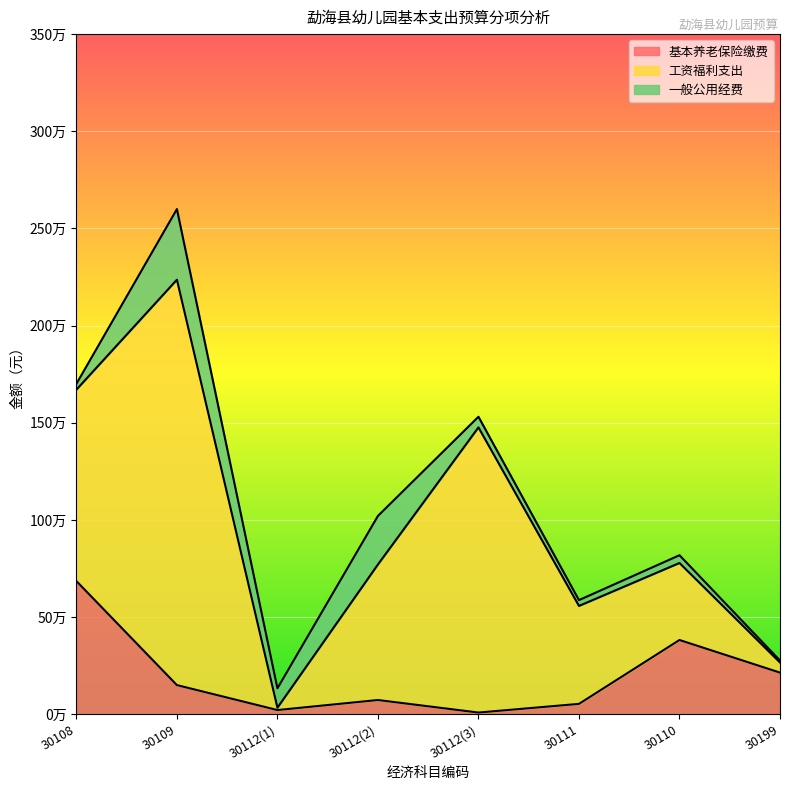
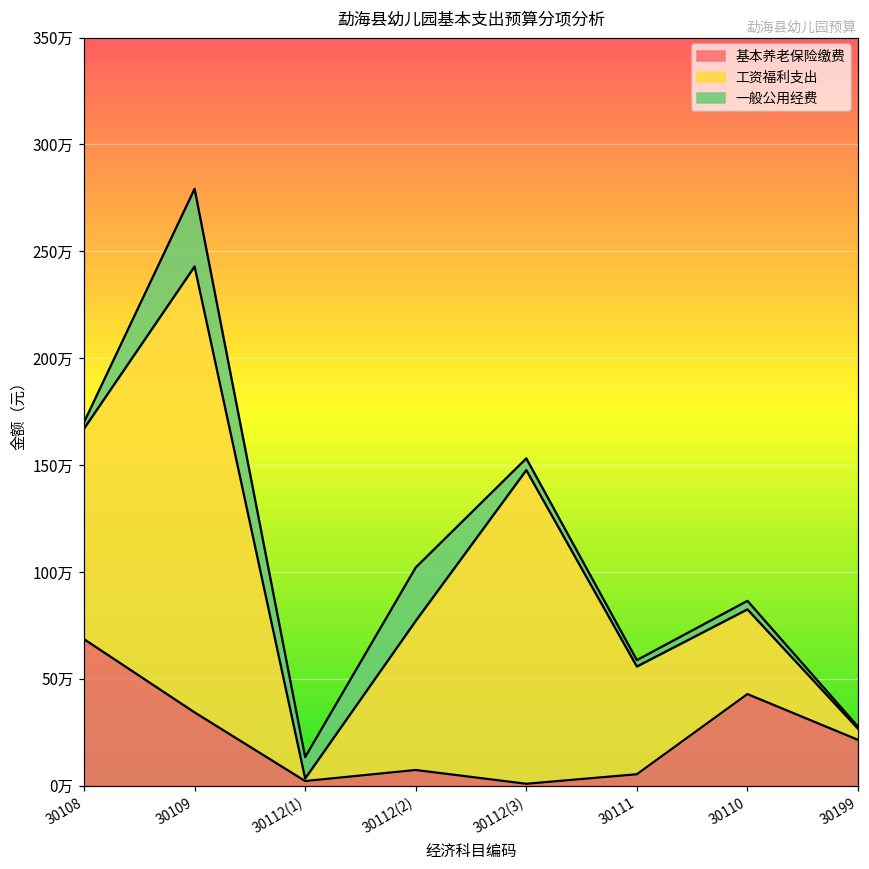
基本养老保险缴费, 30109: 15万 -> 34万
基本养老保险缴费, 30110: 38万 -> 43万
